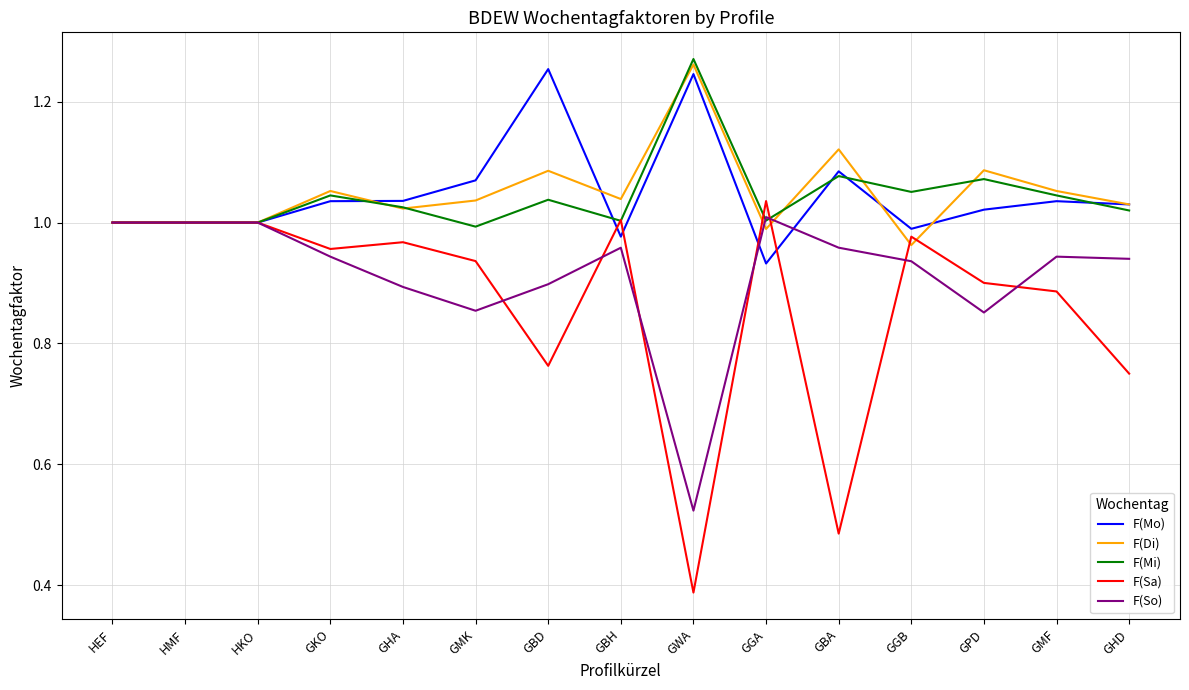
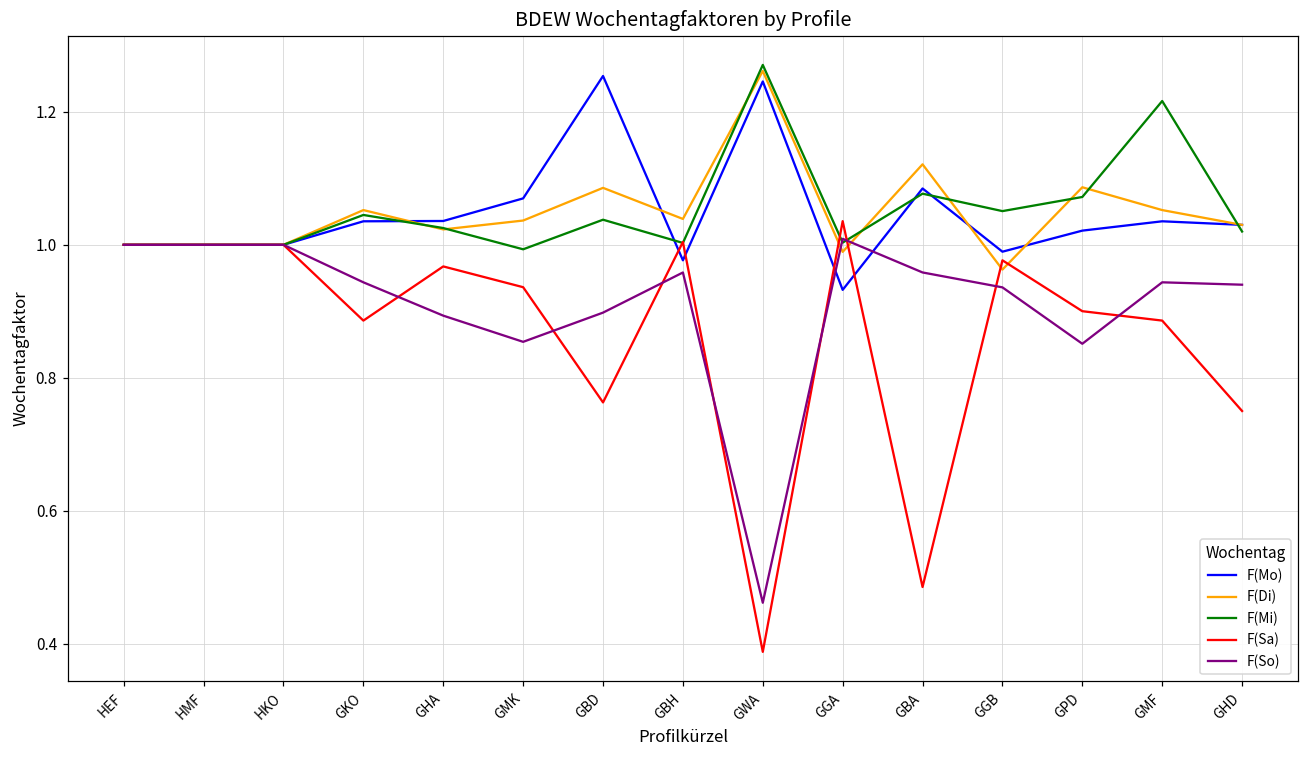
F(Sa), GKO: 0.96 -> 0.89
F(So), GWA: 0.52 -> 0.46
F(Mi), GMF: 1.04 -> 1.22
